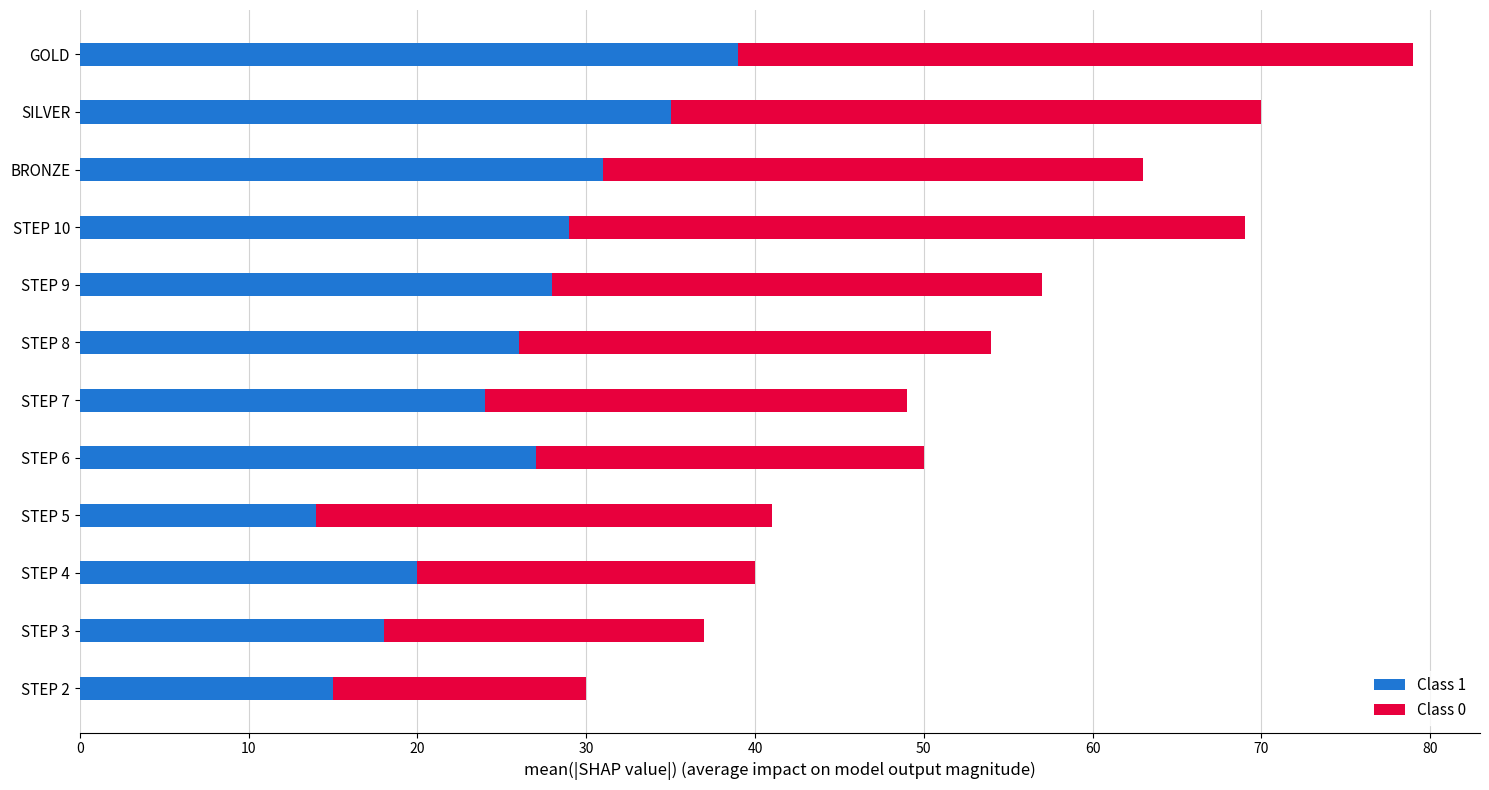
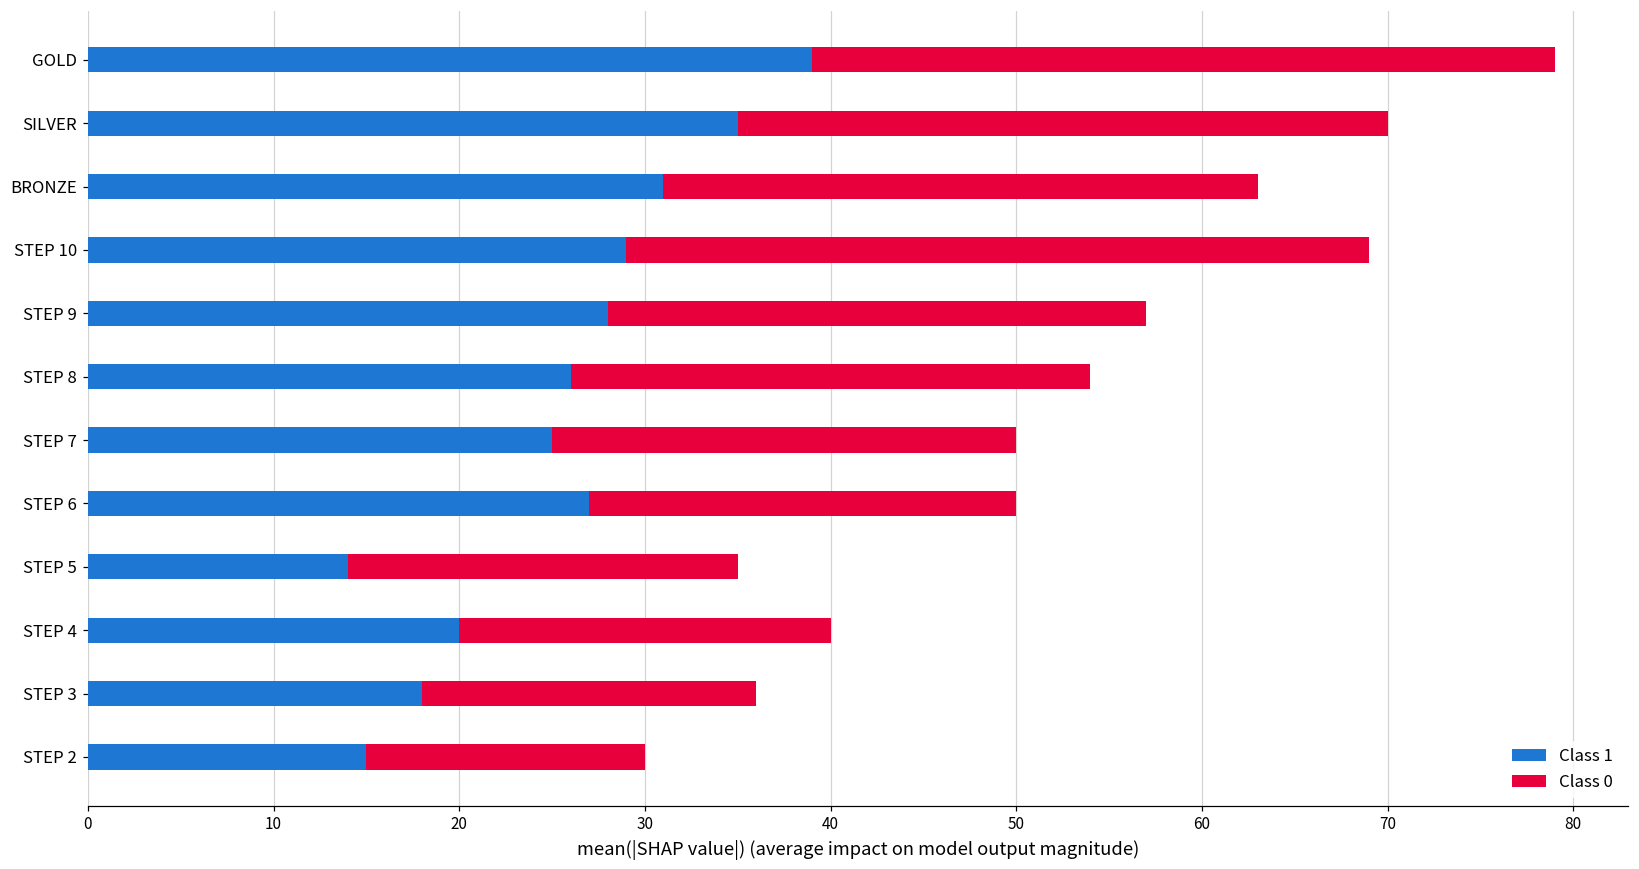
Class 1, STEP 7: 24 -> 25
Class 0, STEP 5: 27 -> 21
Class 0, STEP 3: 19 -> 18
